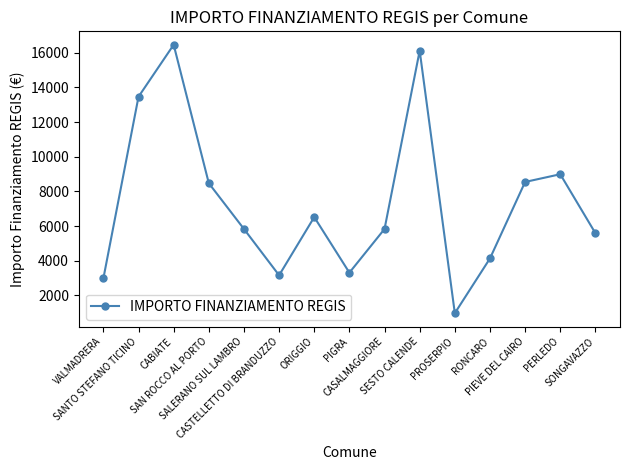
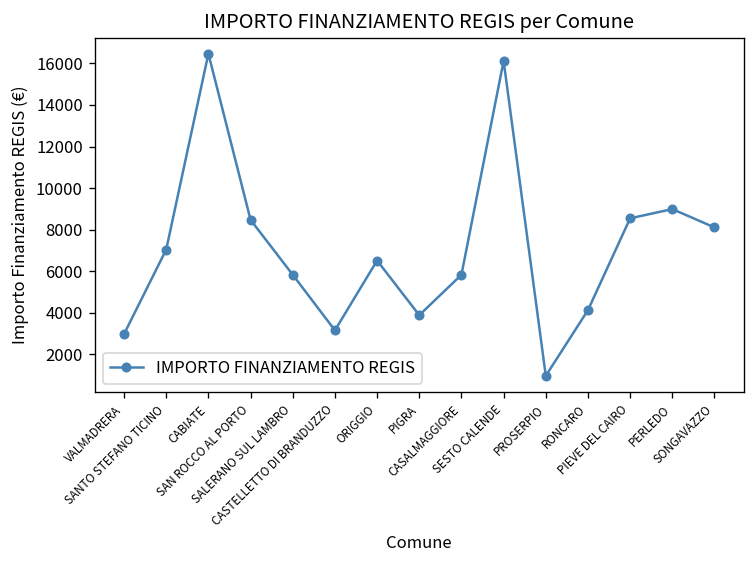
SANTO STEFANO TICINO: 13500 -> 7000
PIGRA: 3300 -> 3900
SONGAVAZZO: 5600 -> 8100
